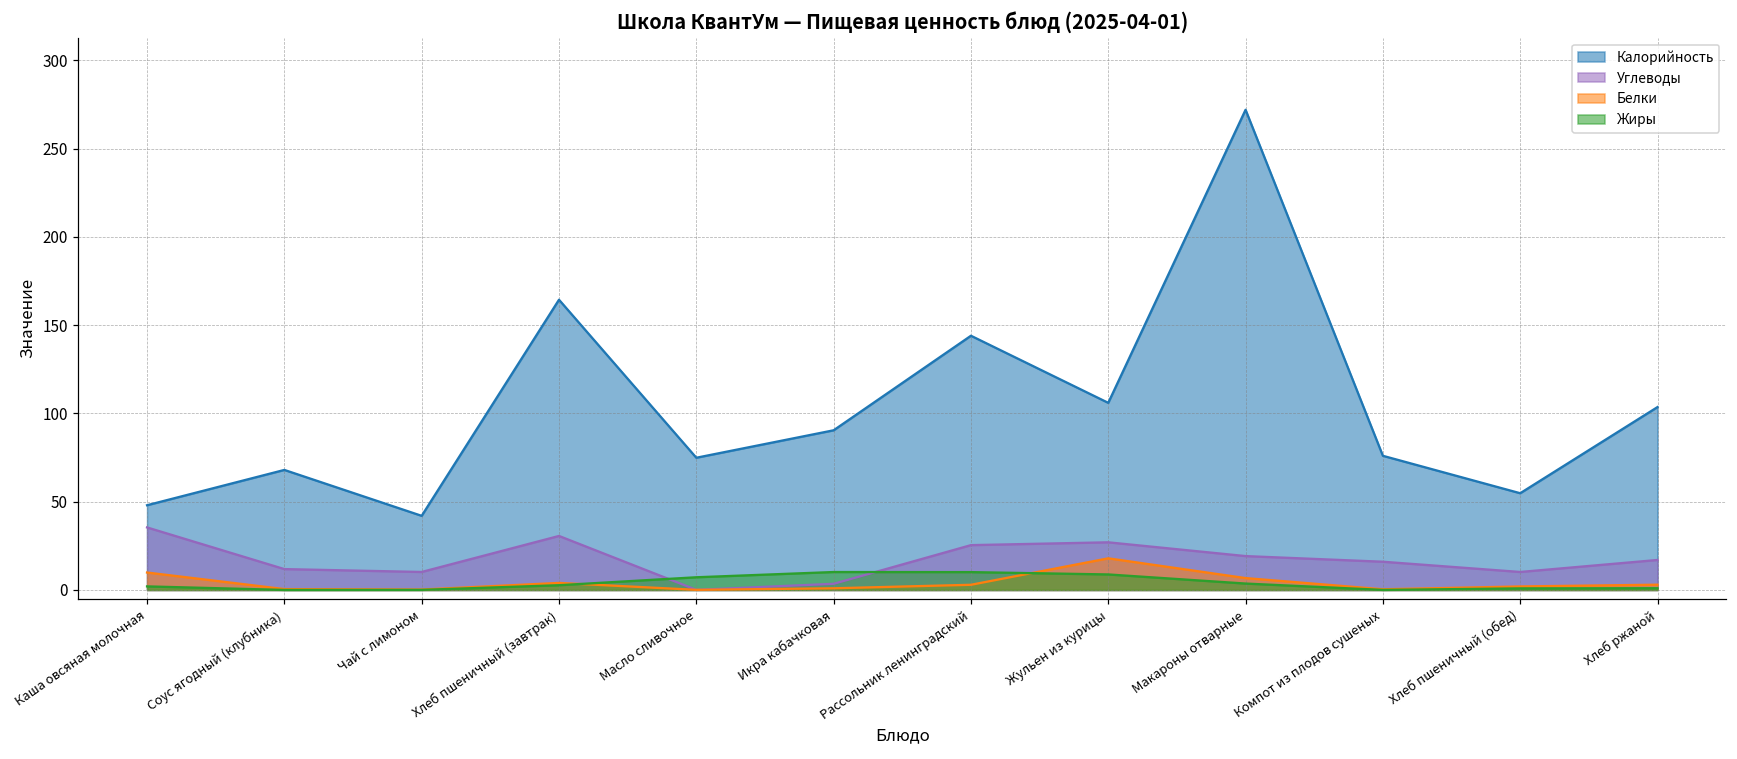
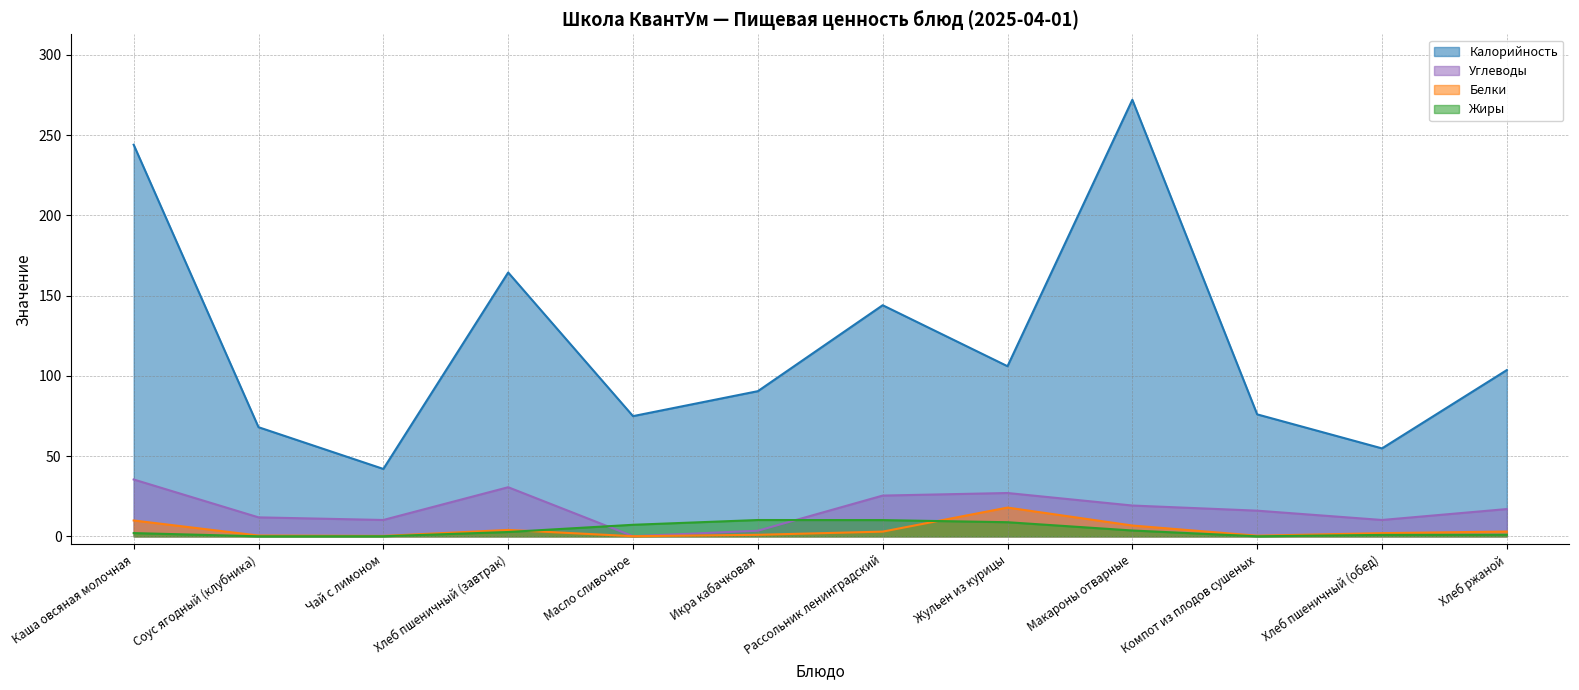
Калорийность, Каша овсяная молочная: 48 -> 244
